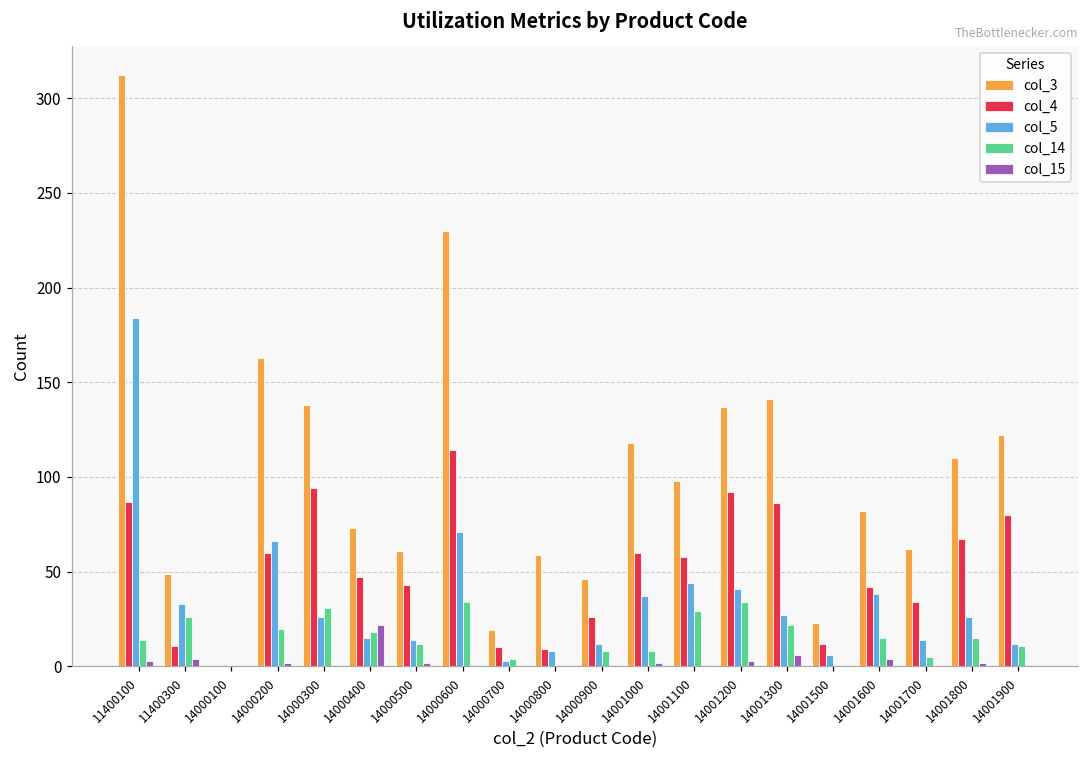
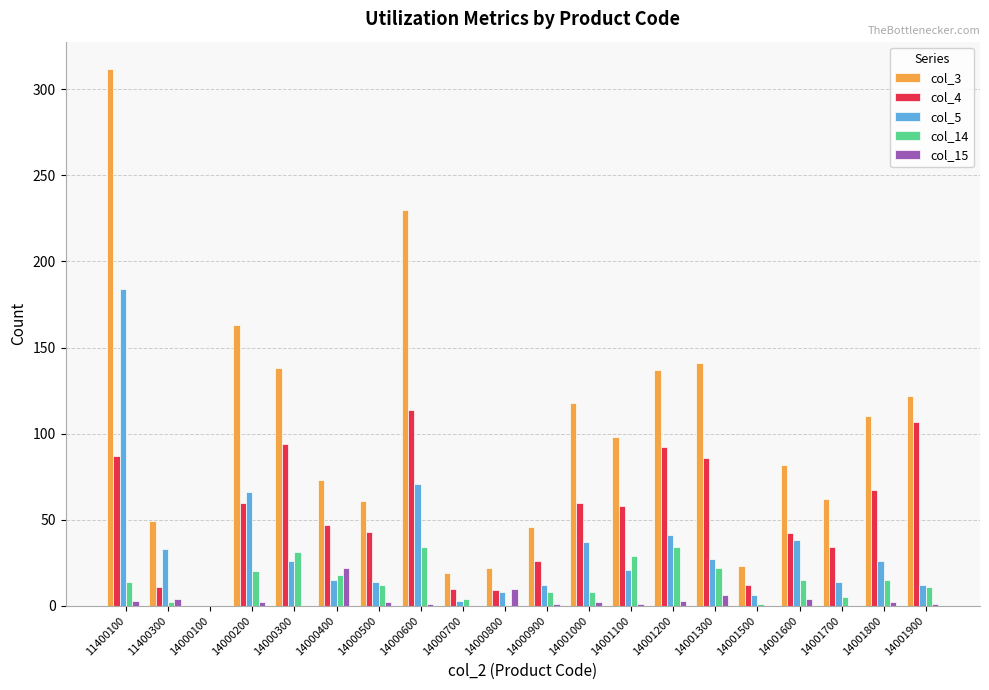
col_14, 11400300: 26 -> 2
col_3, 14000800: 59 -> 22
col_15, 14000800: 0 -> 10
col_5, 14001100: 44 -> 21
col_4, 14001900: 80 -> 107
